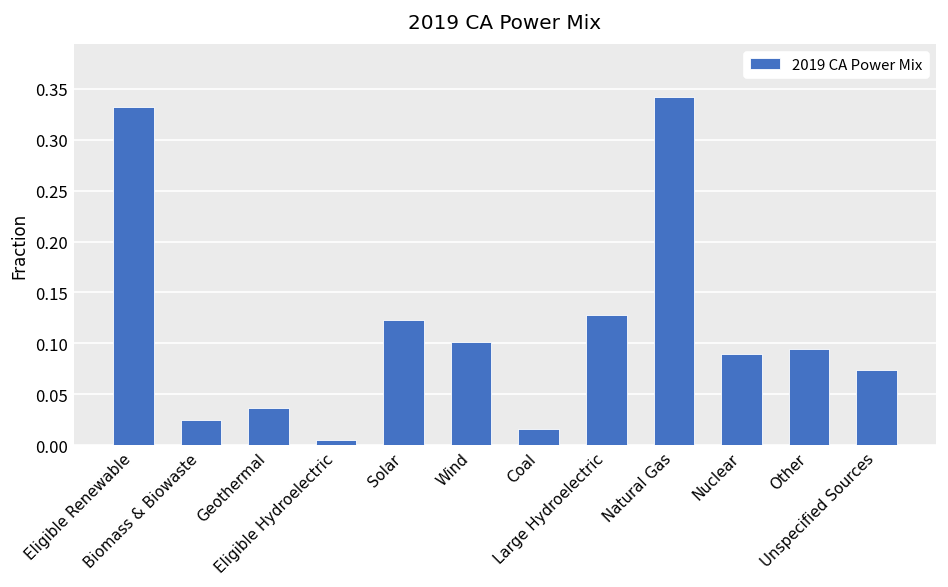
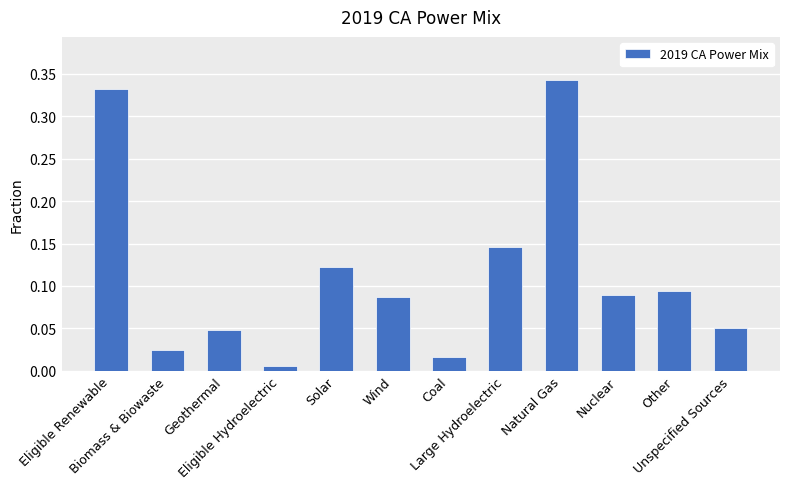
Geothermal: 0.04 -> 0.05
Wind: 0.10 -> 0.09
Large Hydroelectric: 0.13 -> 0.15
Unspecified Sources: 0.07 -> 0.05
